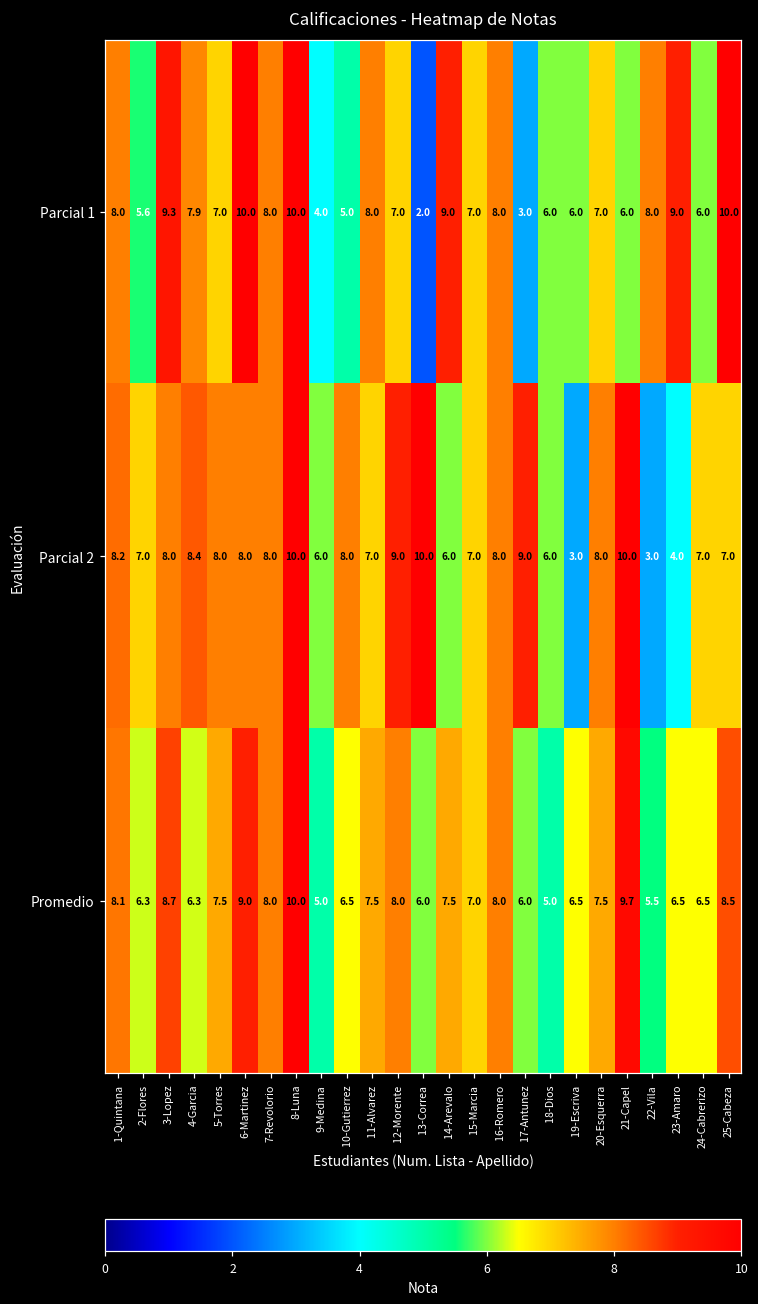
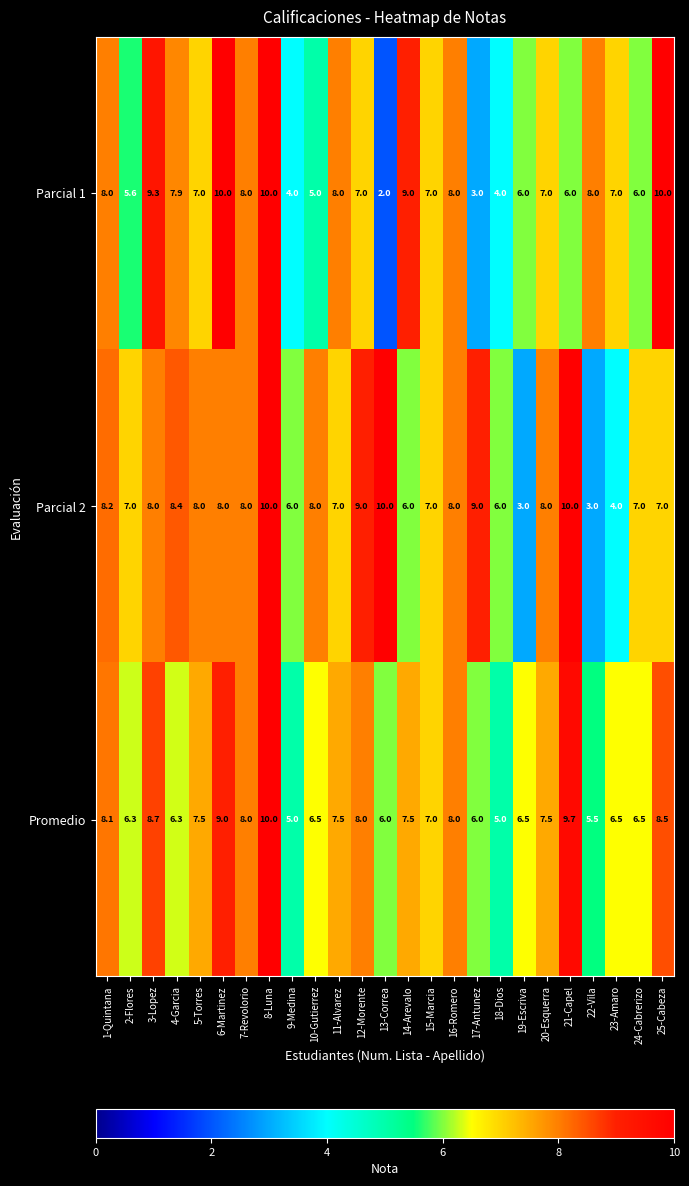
Parcial 1, 18-Dios: 6.0 -> 4.0
Parcial 1, 23-Amaro: 9.0 -> 7.0
